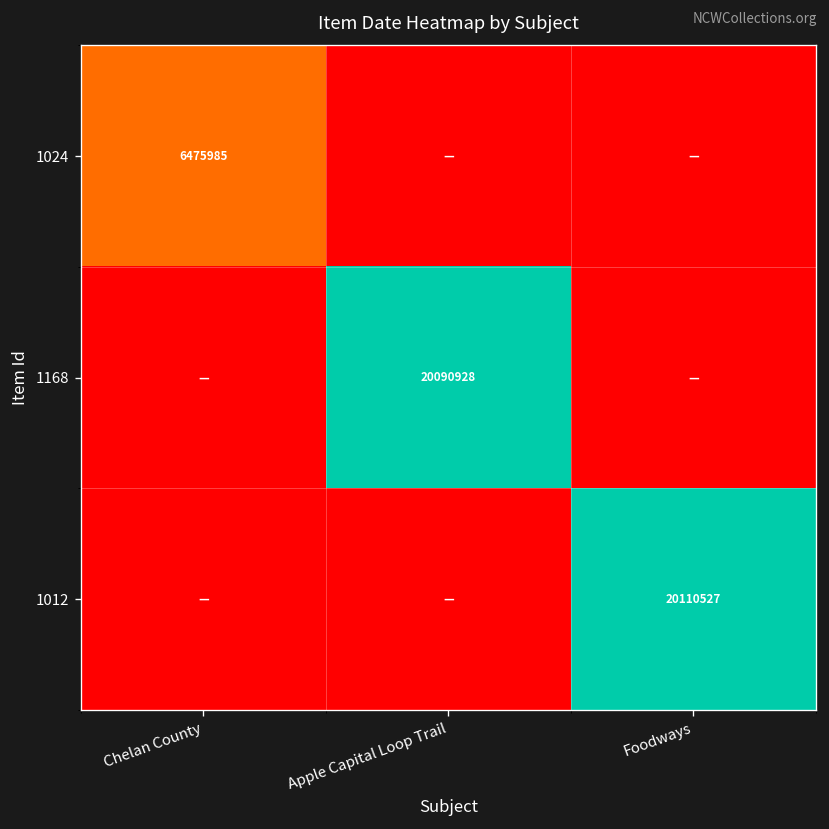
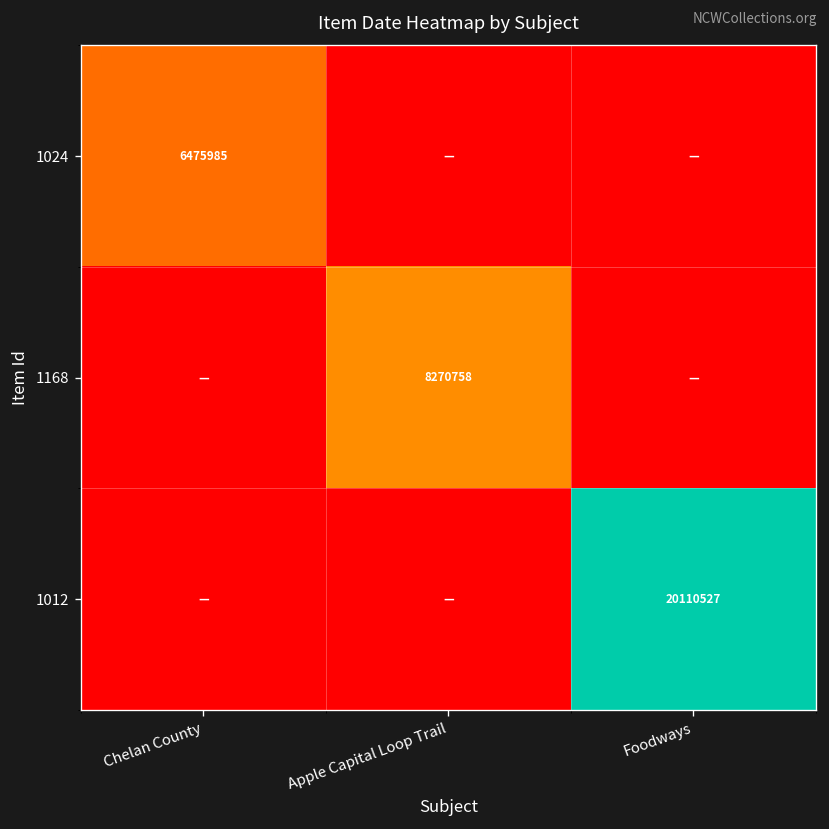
1168, Apple Capital Loop Trail: 20090928 -> 8270758
